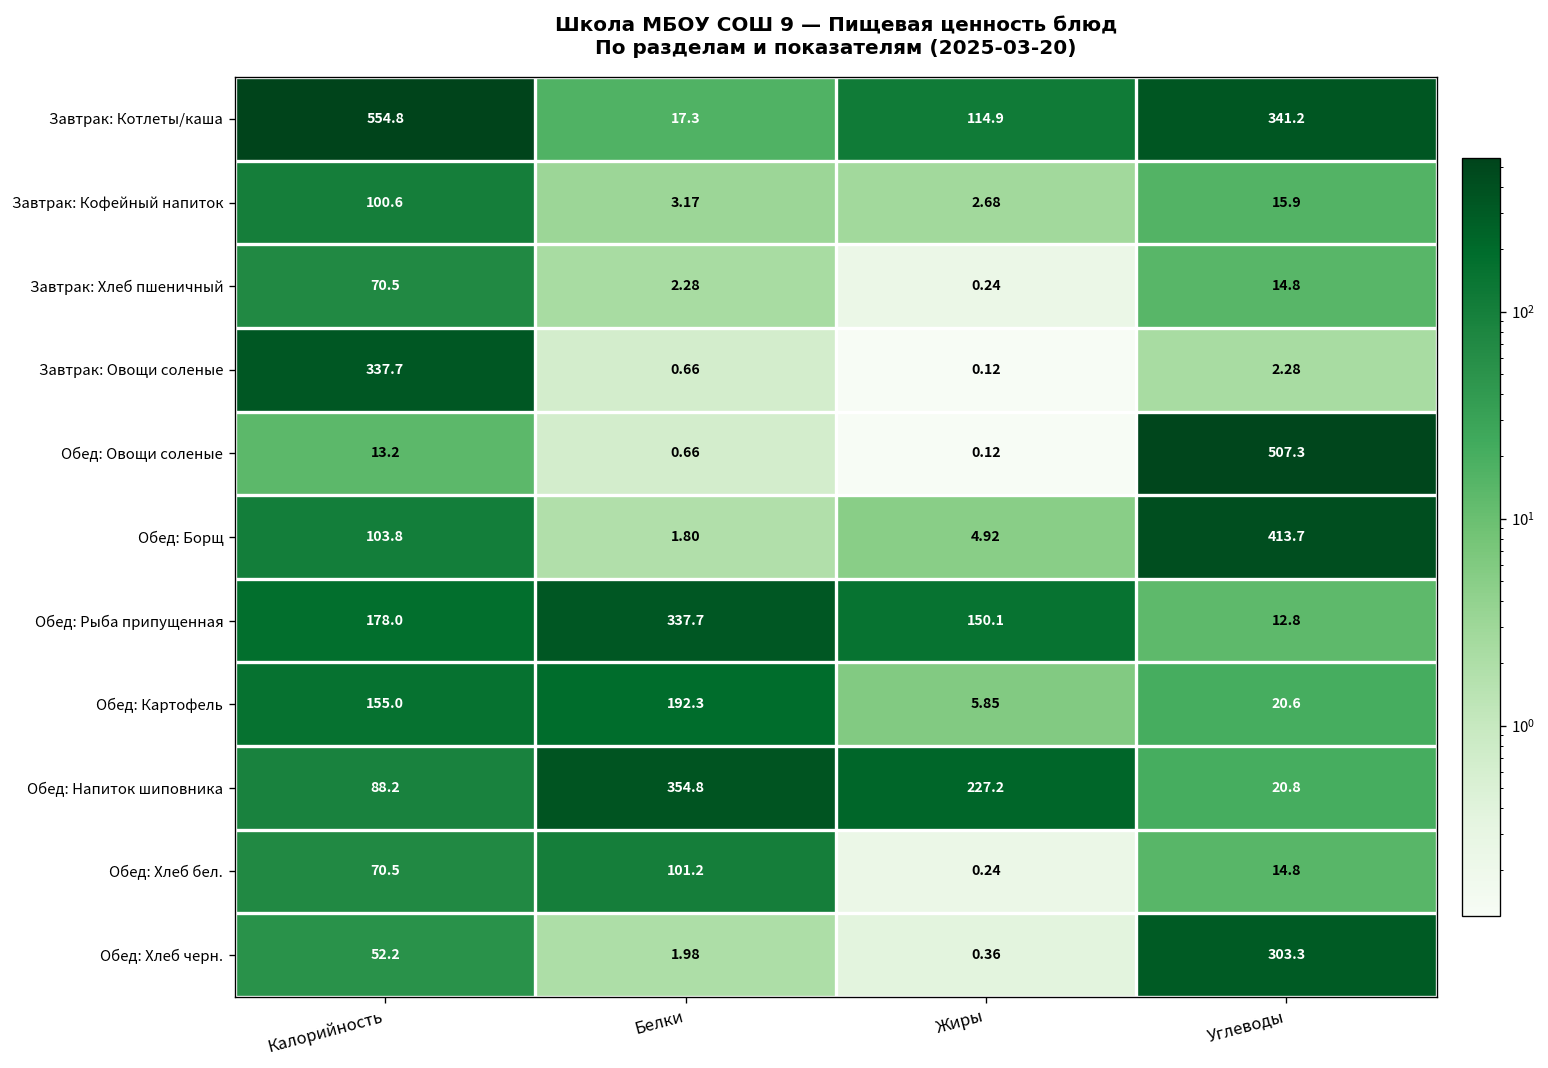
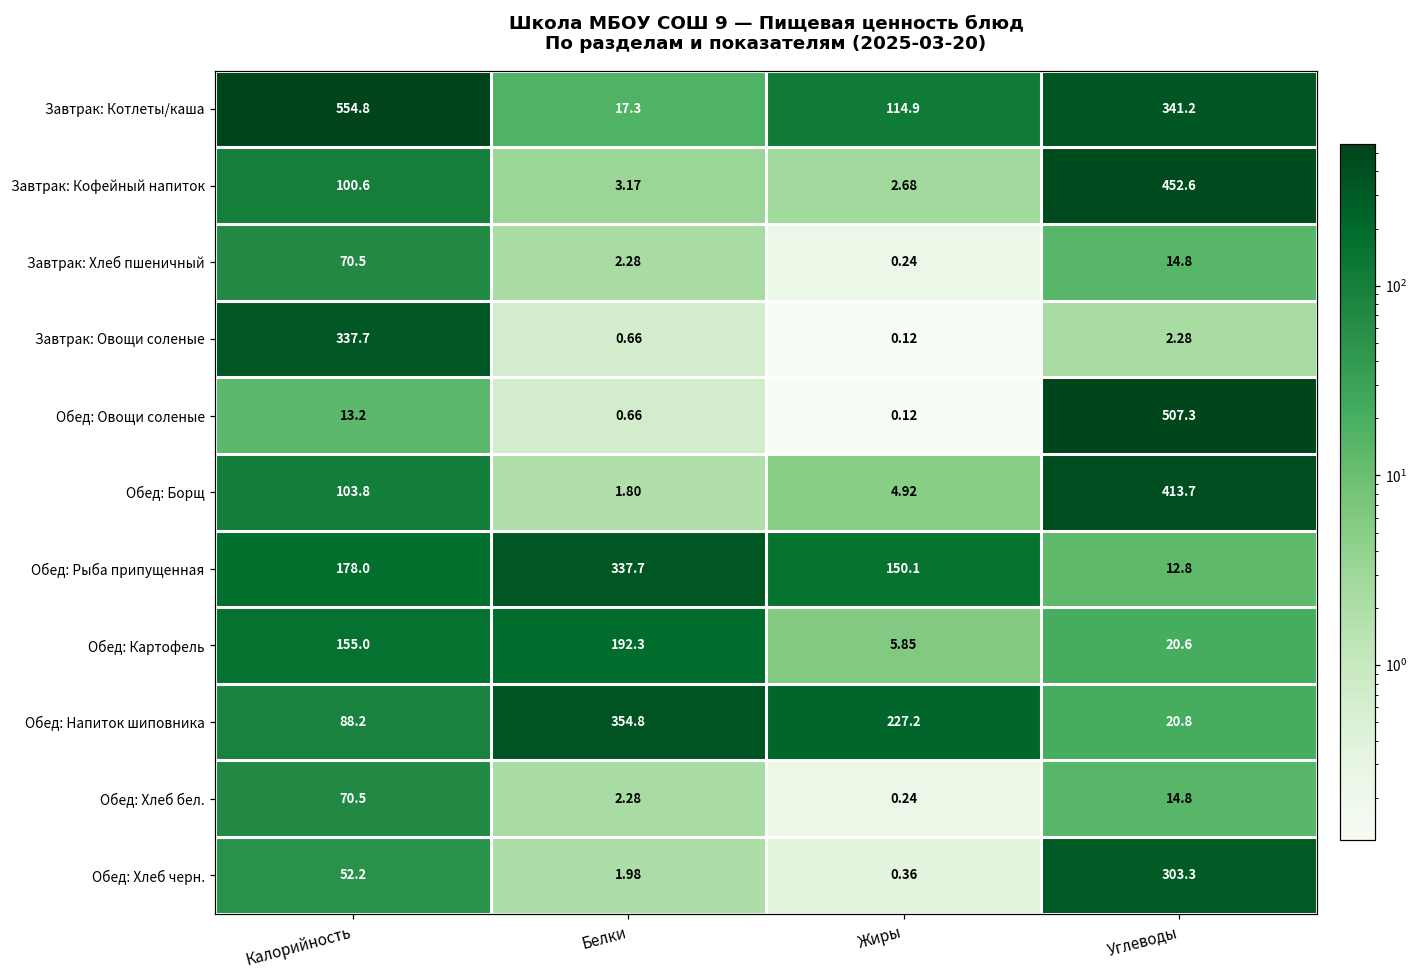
Завтрак: Кофейный напиток, Углеводы: 15.9 -> 452.6
Обед: Хлеб бел., Белки: 101.2 -> 2.28
